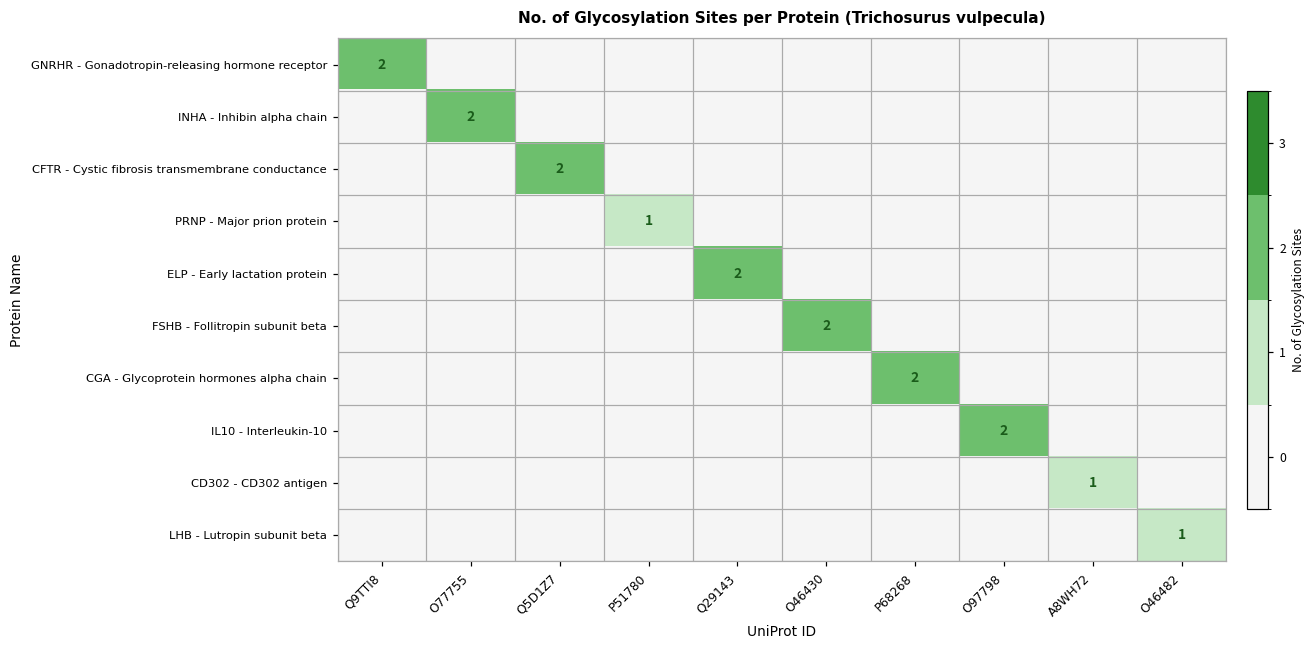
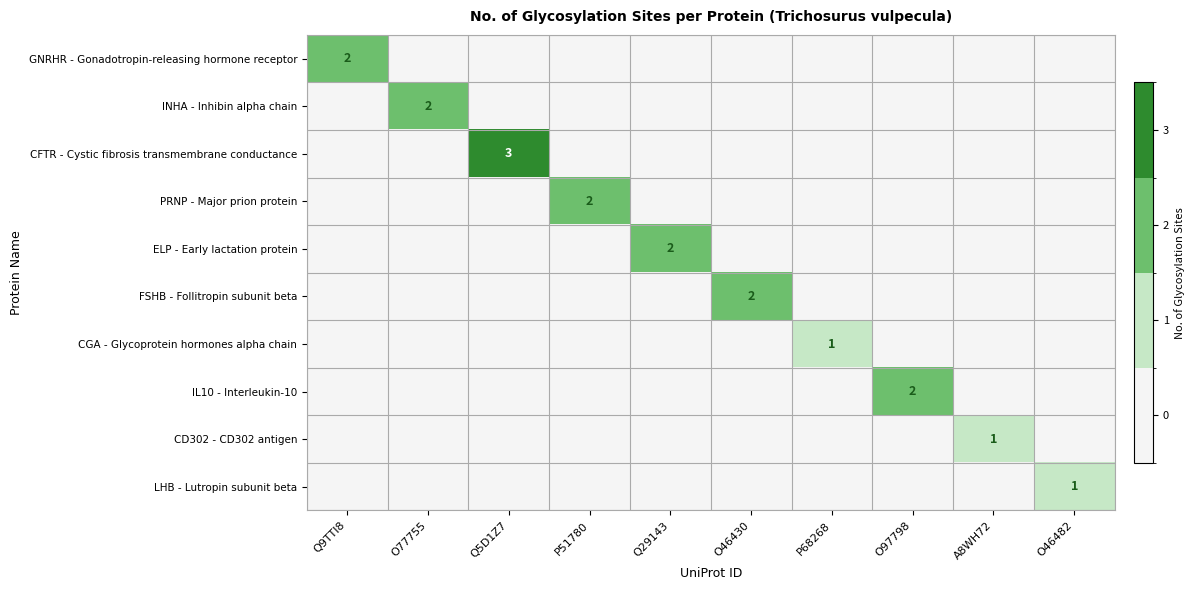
CFTR - Cystic fibrosis transmembrane conductance, Q5D1Z7: 2 -> 3
PRNP - Major prion protein, P51780: 1 -> 2
CGA - Glycoprotein hormones alpha chain, P68268: 2 -> 1
